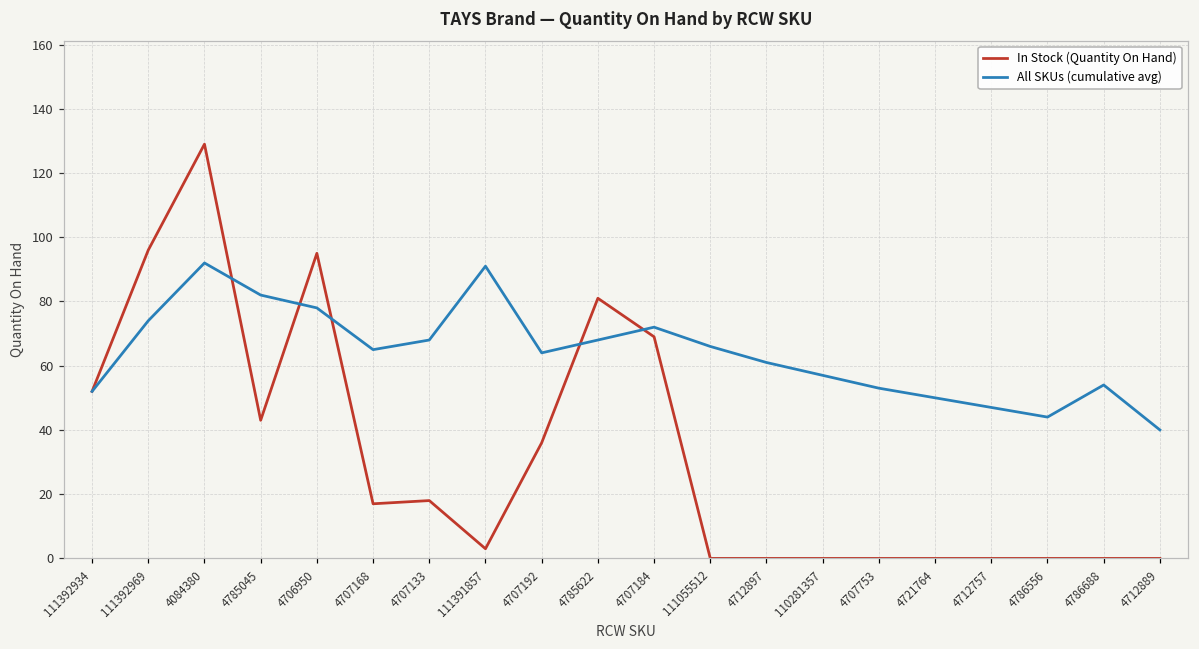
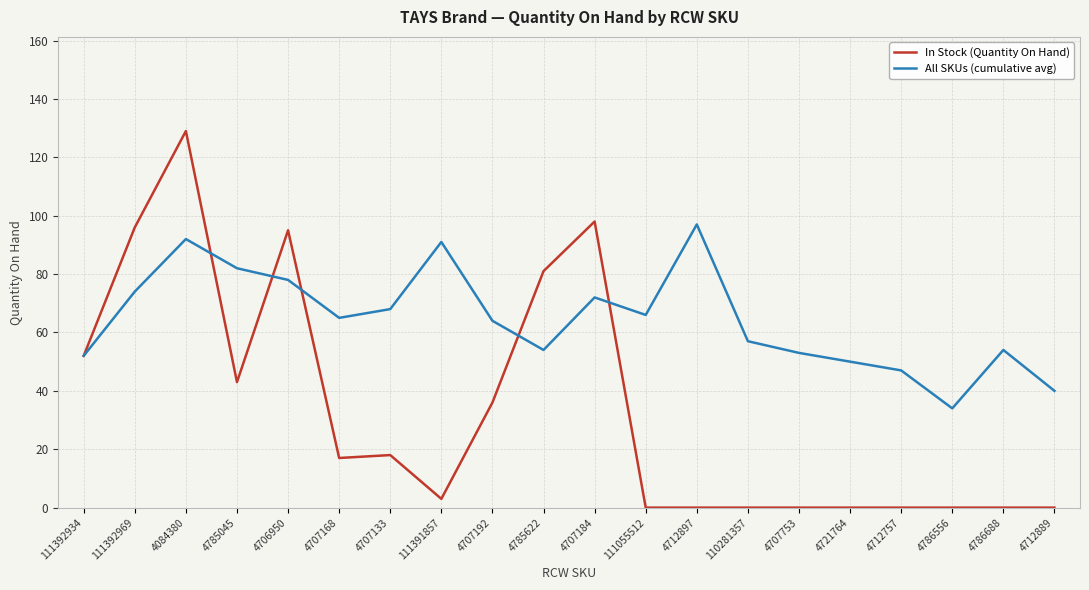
All SKUs (cumulative avg), 4785622: 68 -> 54
In Stock (Quantity On Hand), 4707184: 69 -> 98
All SKUs (cumulative avg), 4712897: 61 -> 97
All SKUs (cumulative avg), 4786556: 44 -> 34
